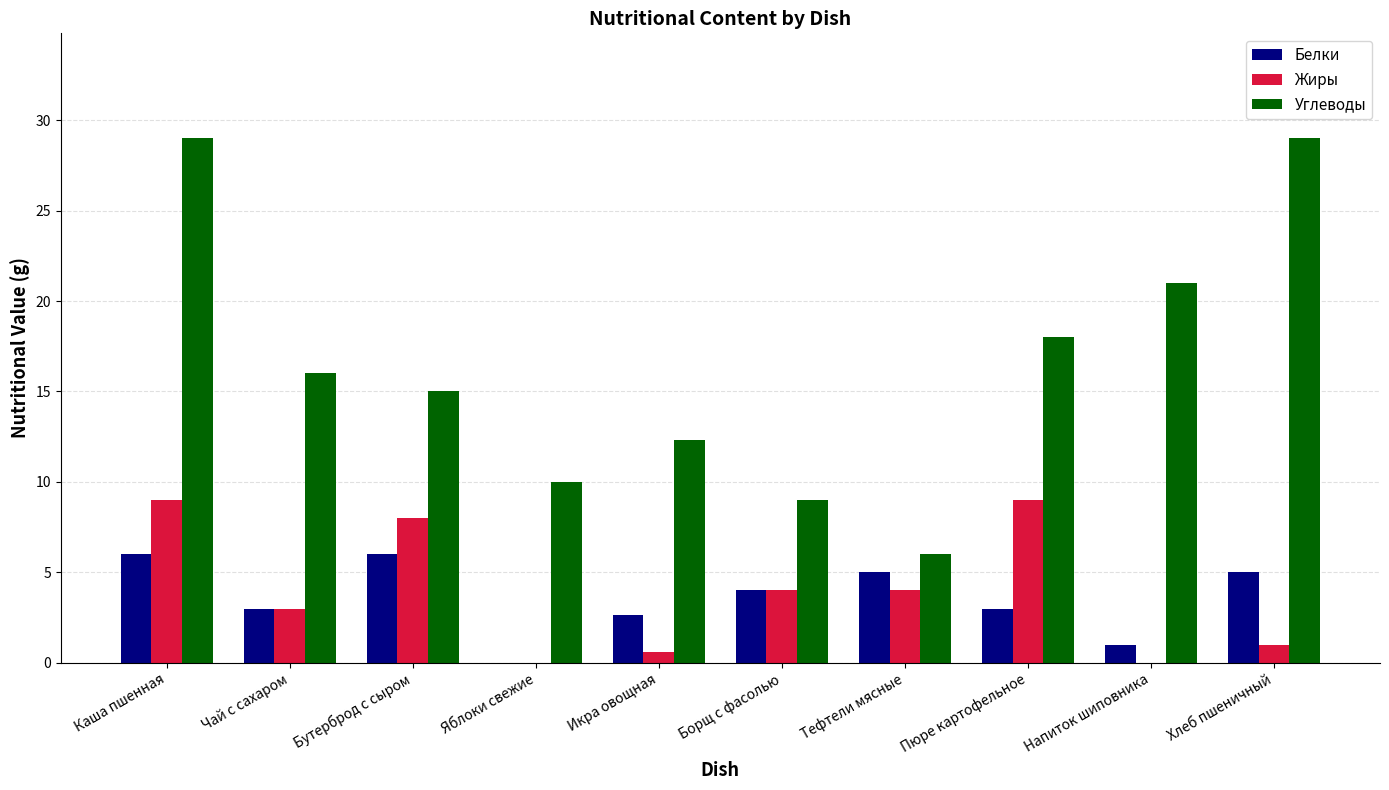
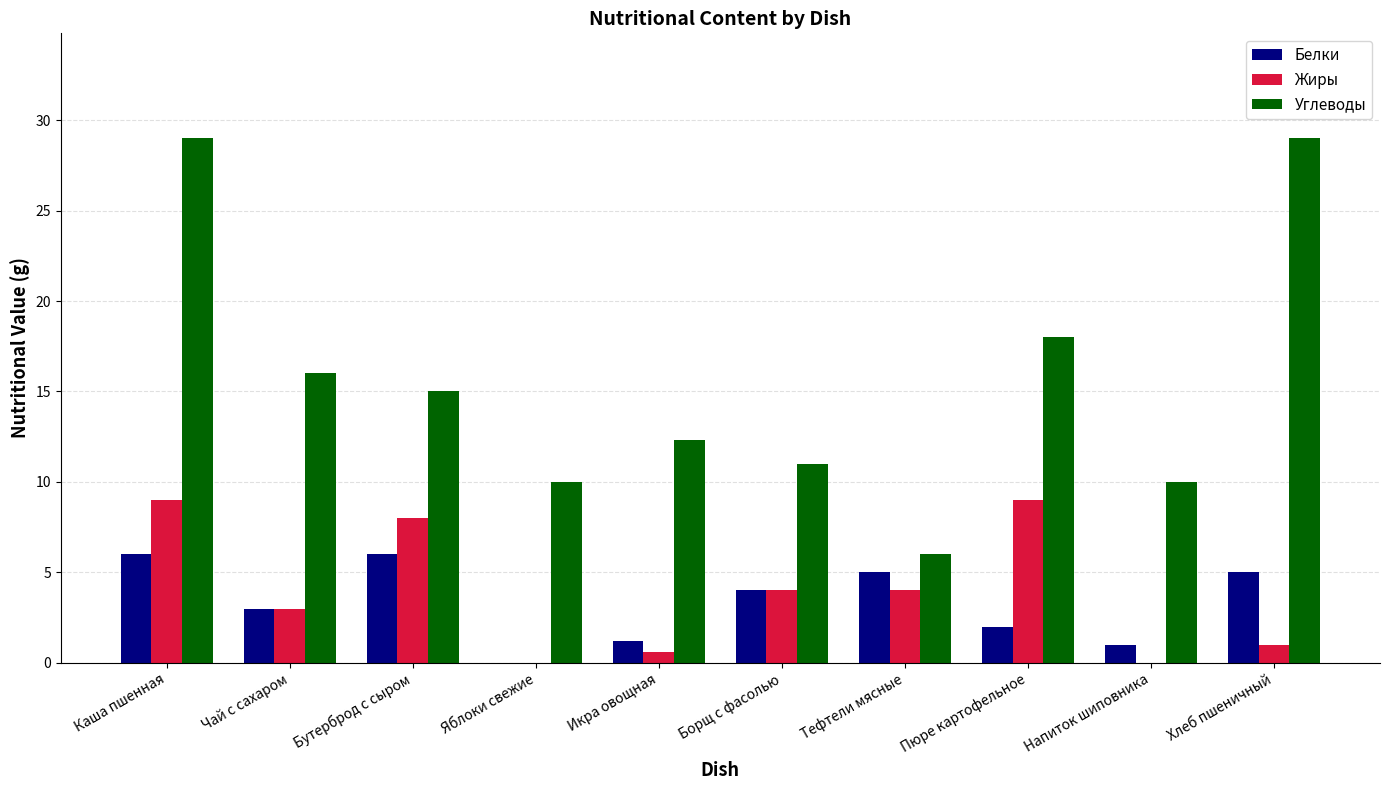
Белки, Икра овощная: 2.6 -> 1.2
Углеводы, Борщ с фасолью: 9 -> 11
Белки, Пюре картофельное: 3 -> 2
Углеводы, Напиток шиповника: 21 -> 10
